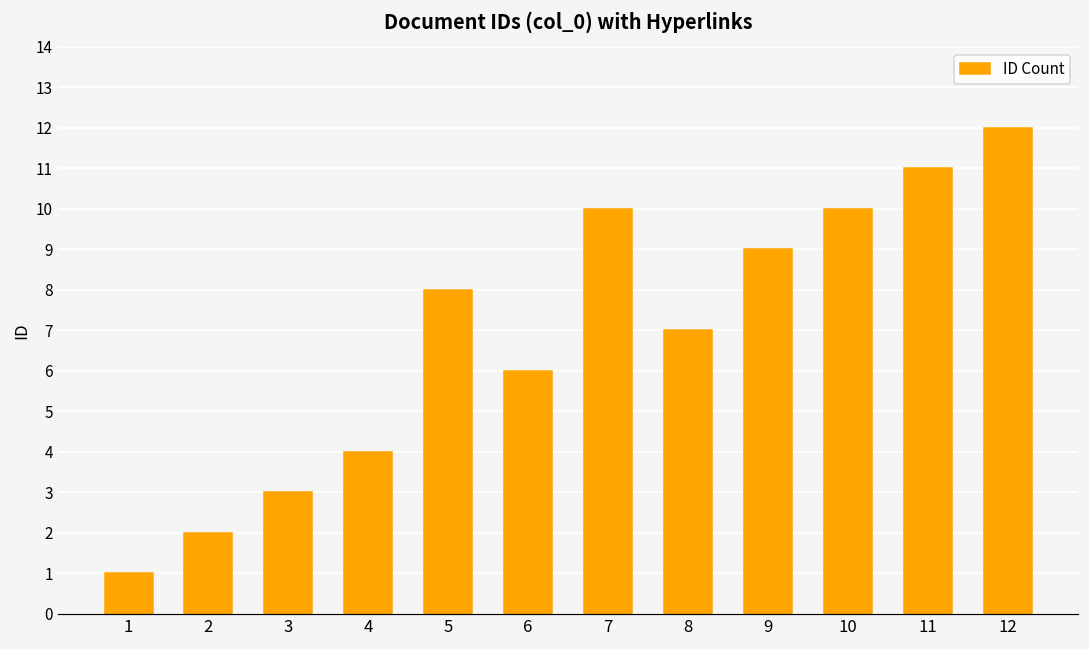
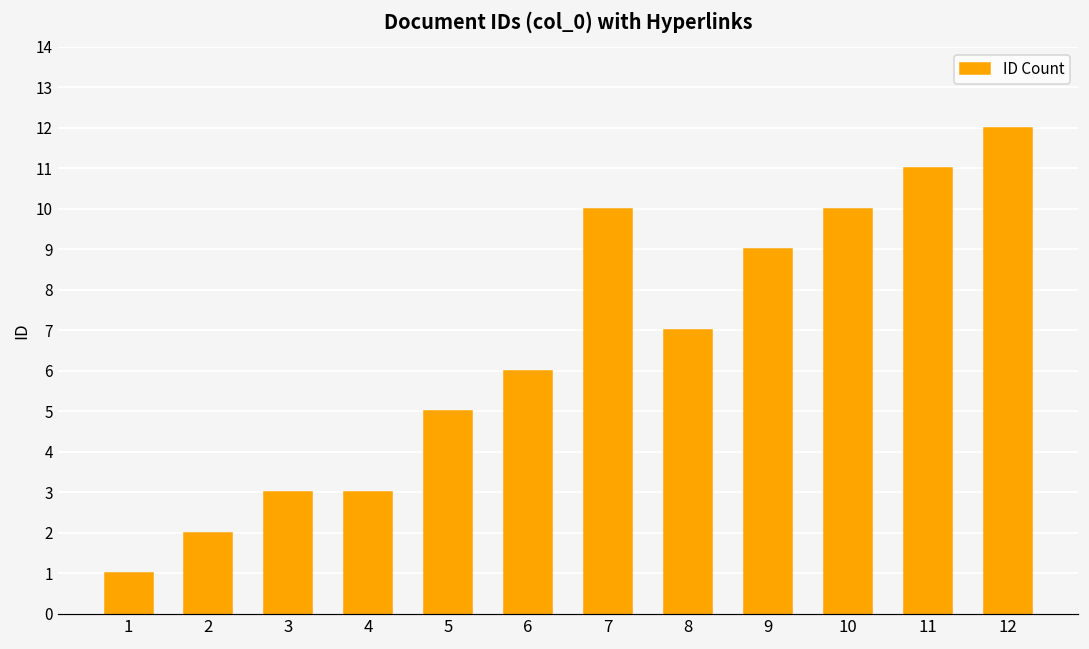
4: 4 -> 3
5: 8 -> 5
